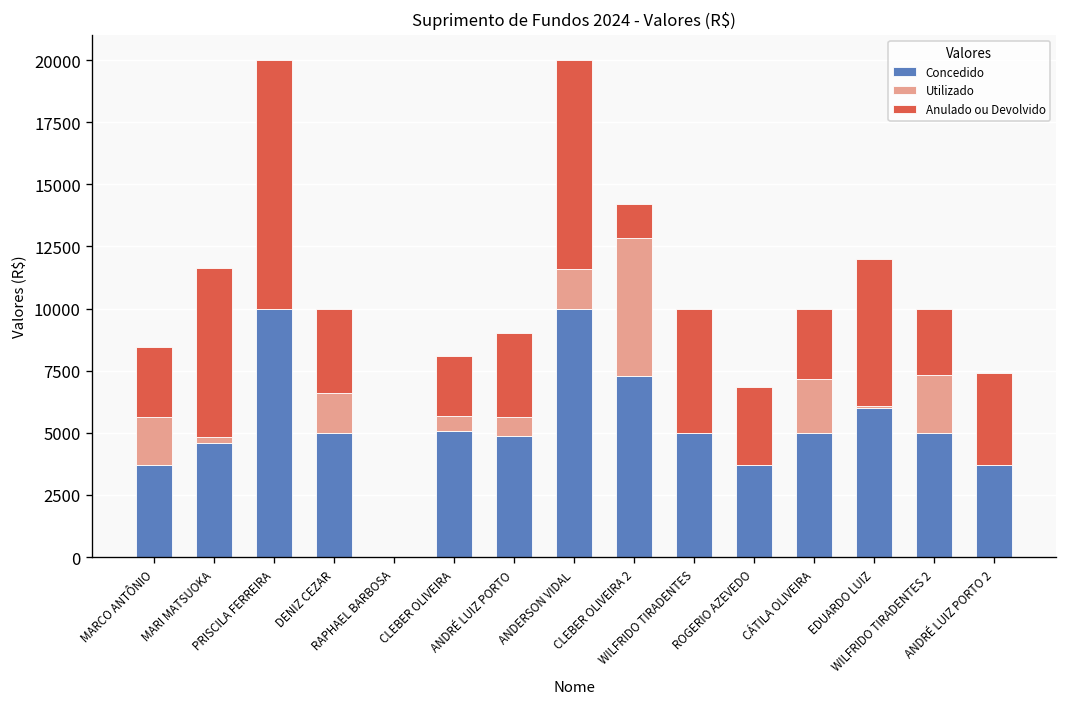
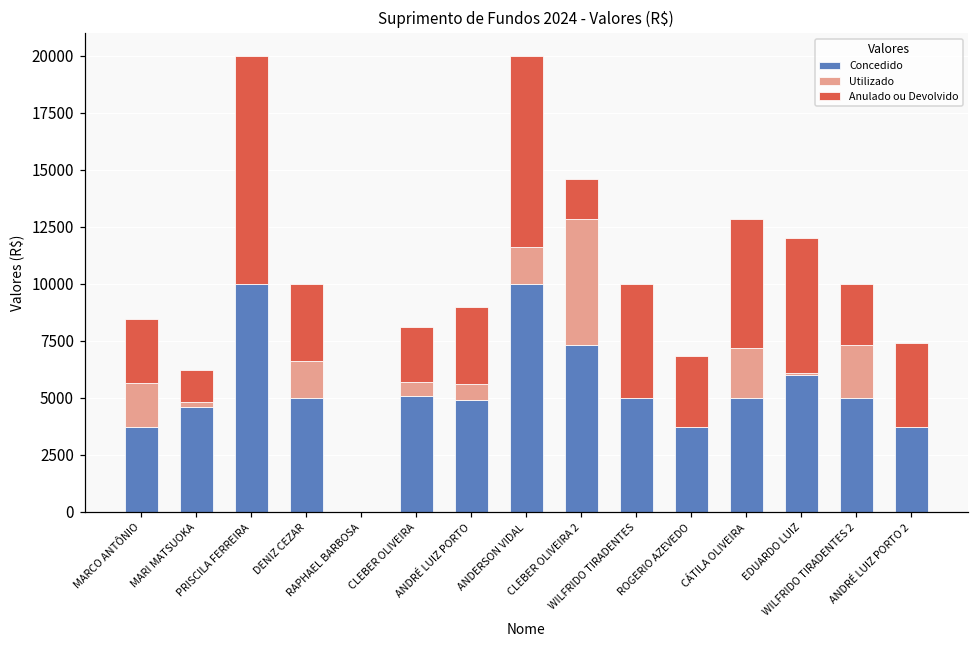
Anulado ou Devolvido, MARI MATSUOKA: 6800 -> 1400
Anulado ou Devolvido, CLEBER OLIVEIRA 2: 1400 -> 1800
Anulado ou Devolvido, CÁTILA OLIVEIRA: 2800 -> 5700
